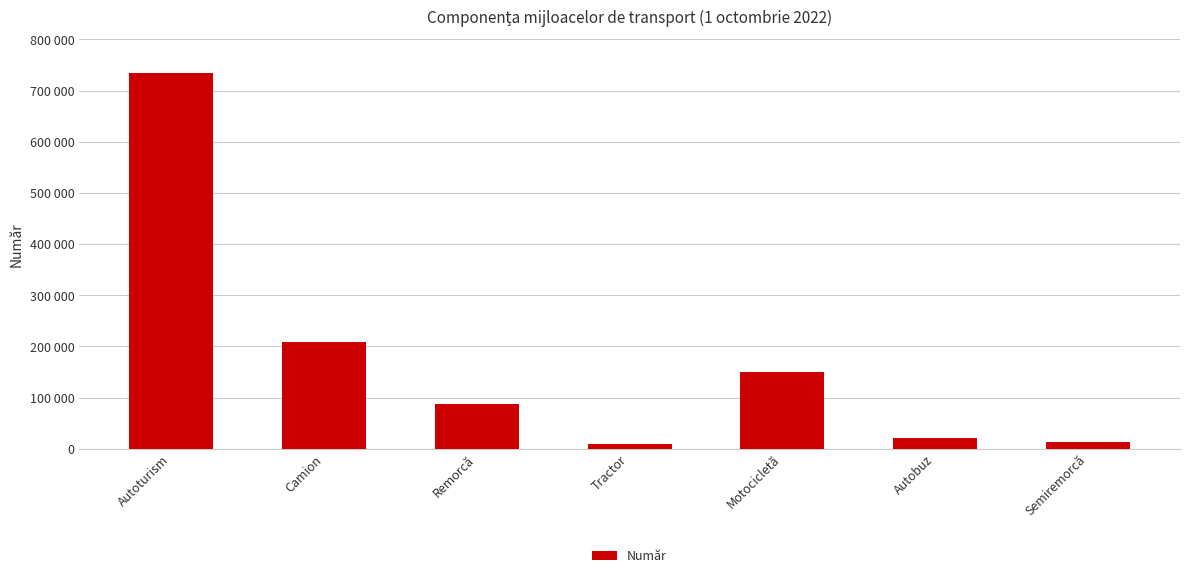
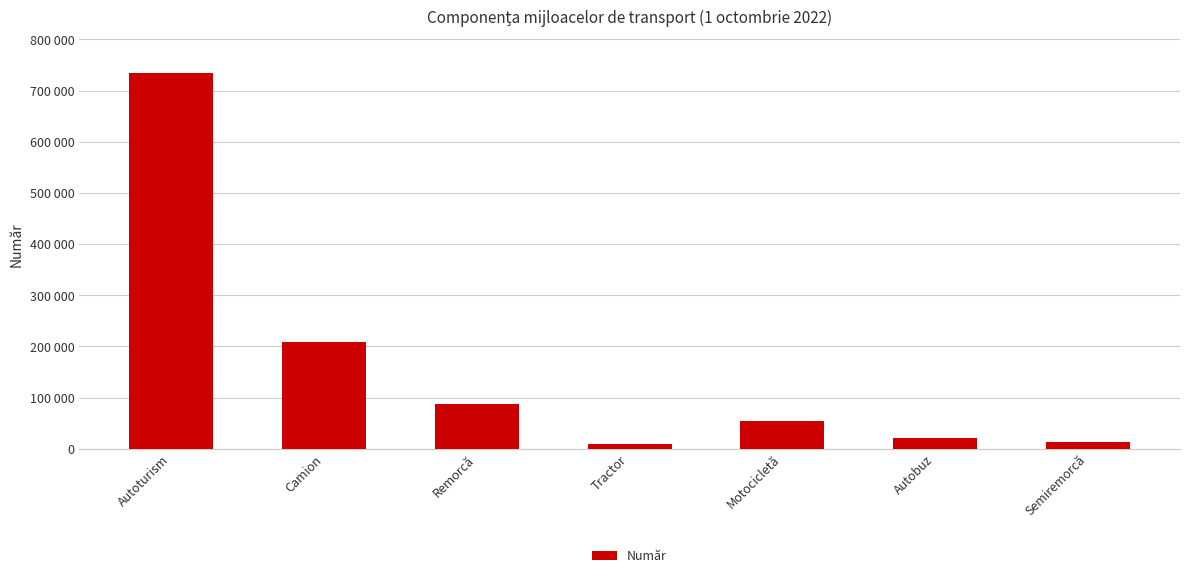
Motocicletă: 150000 -> 50000
